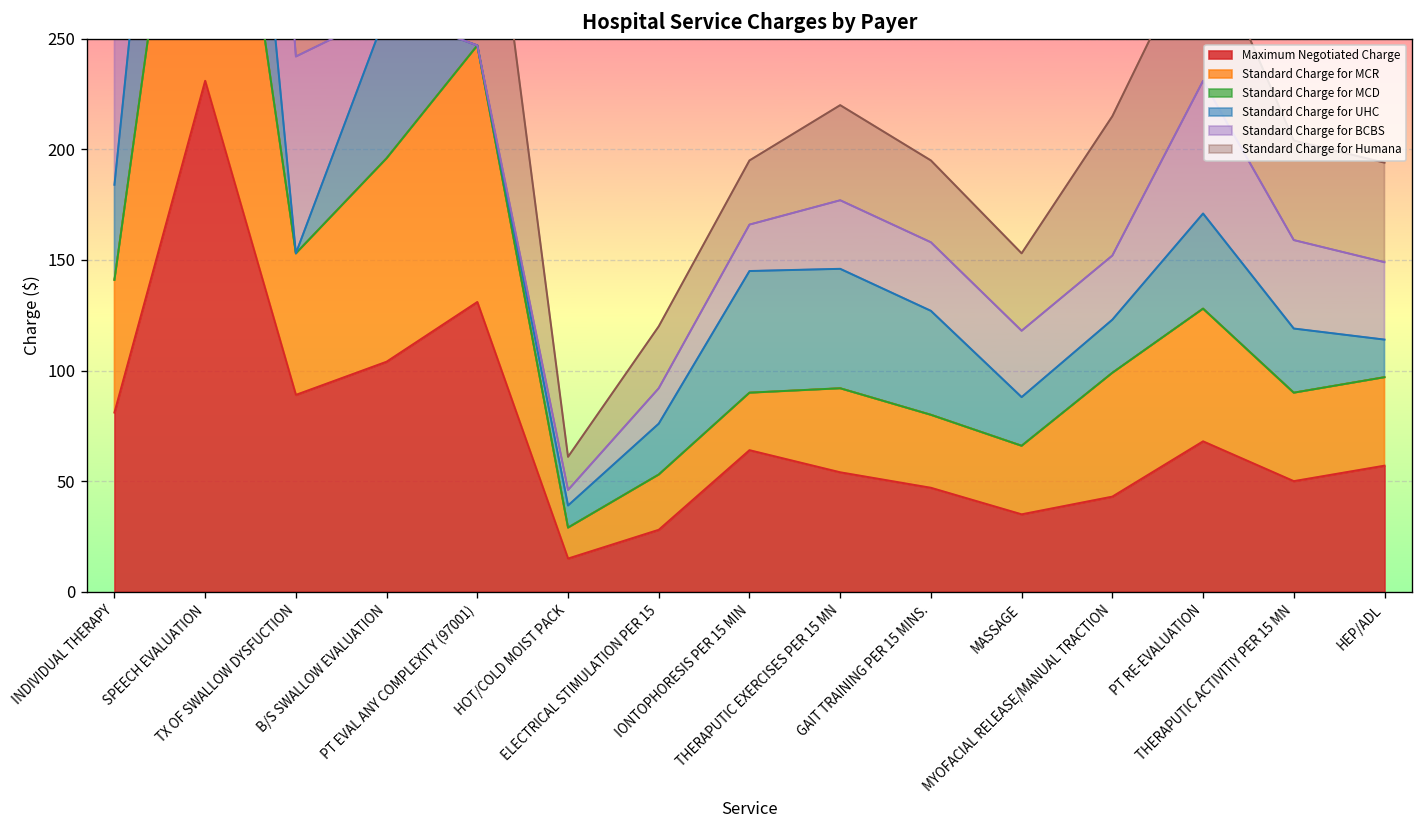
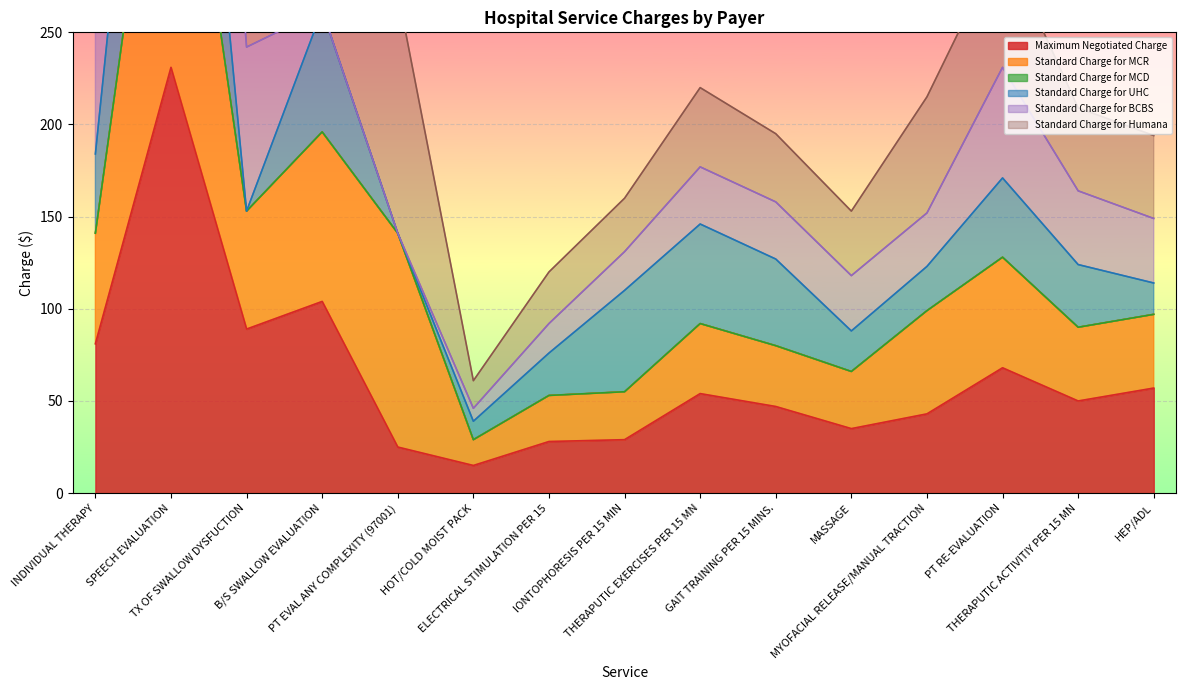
Maximum Negotiated Charge, PT EVAL ANY COMPLEXITY (97001): 131 -> 25
Maximum Negotiated Charge, IONTOPHORESIS PER 15 MIN: 64 -> 29
Standard Charge for UHC, THERAPUTIC ACTIVITIY PER 15 MN: 29 -> 34
